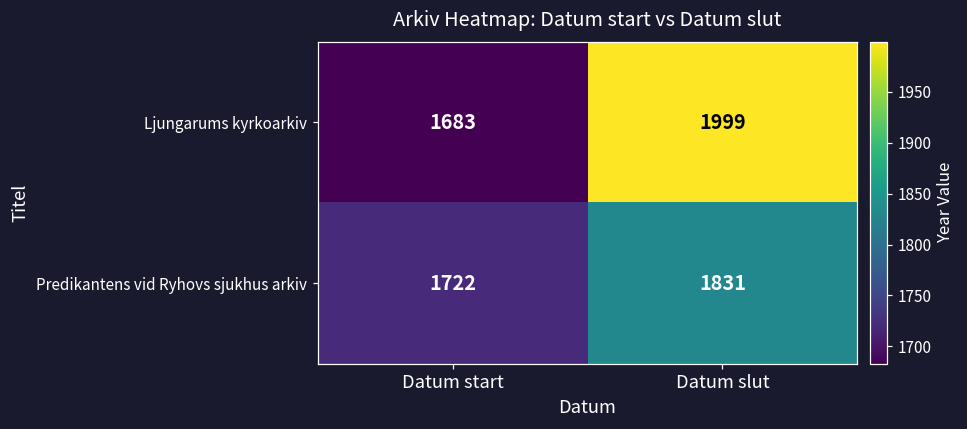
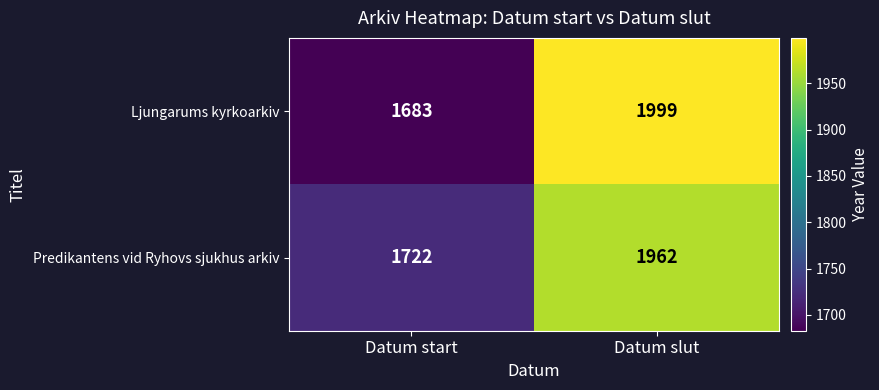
Predikantens vid Ryhovs sjukhus arkiv, Datum slut: 1831 -> 1962
